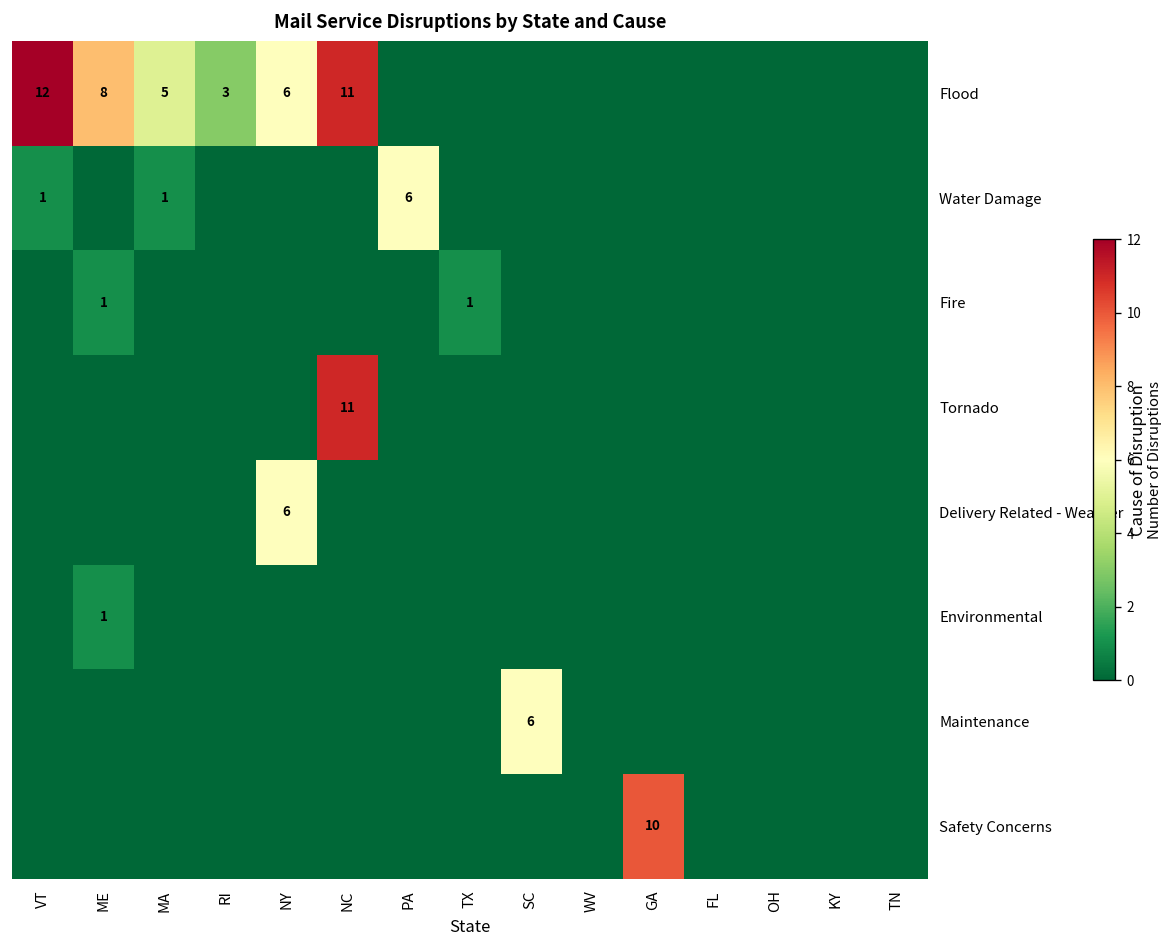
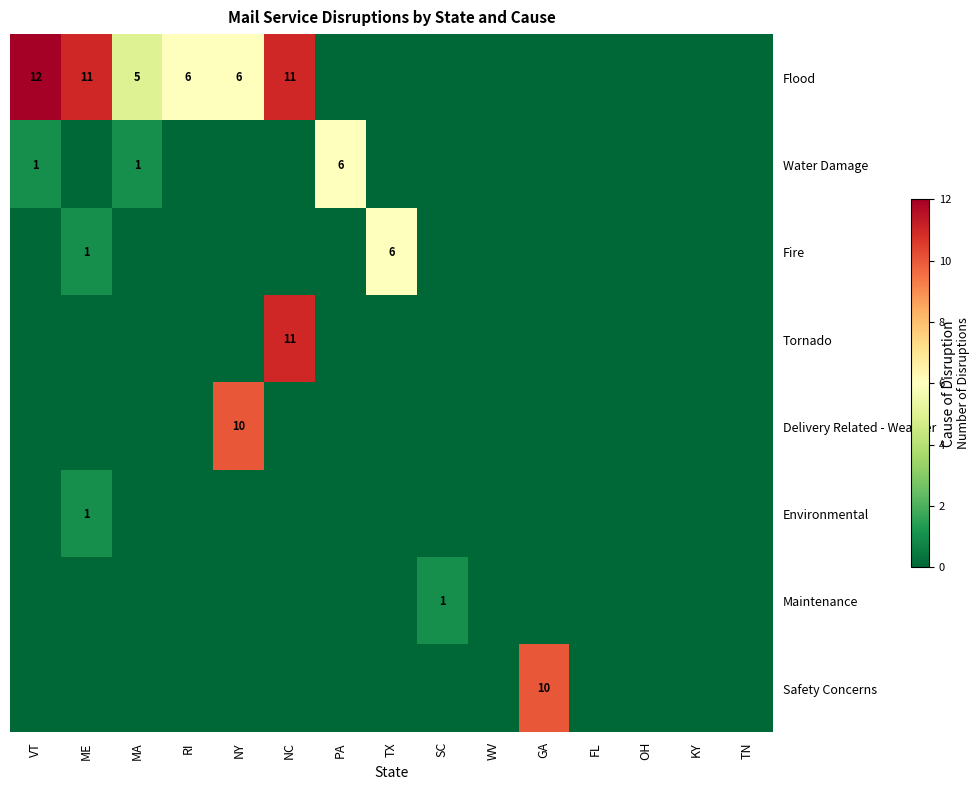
Flood, ME: 8 -> 11
Flood, RI: 3 -> 6
Fire, TX: 1 -> 6
Delivery Related - Weather, NY: 6 -> 10
Maintenance, SC: 6 -> 1
